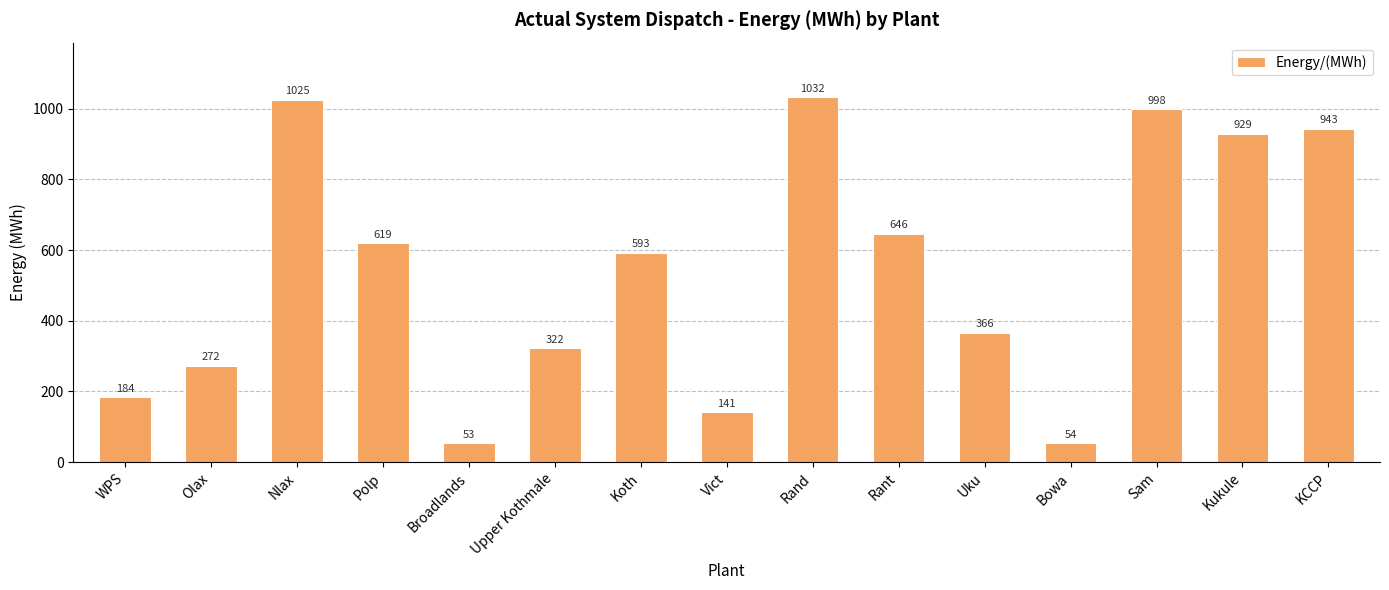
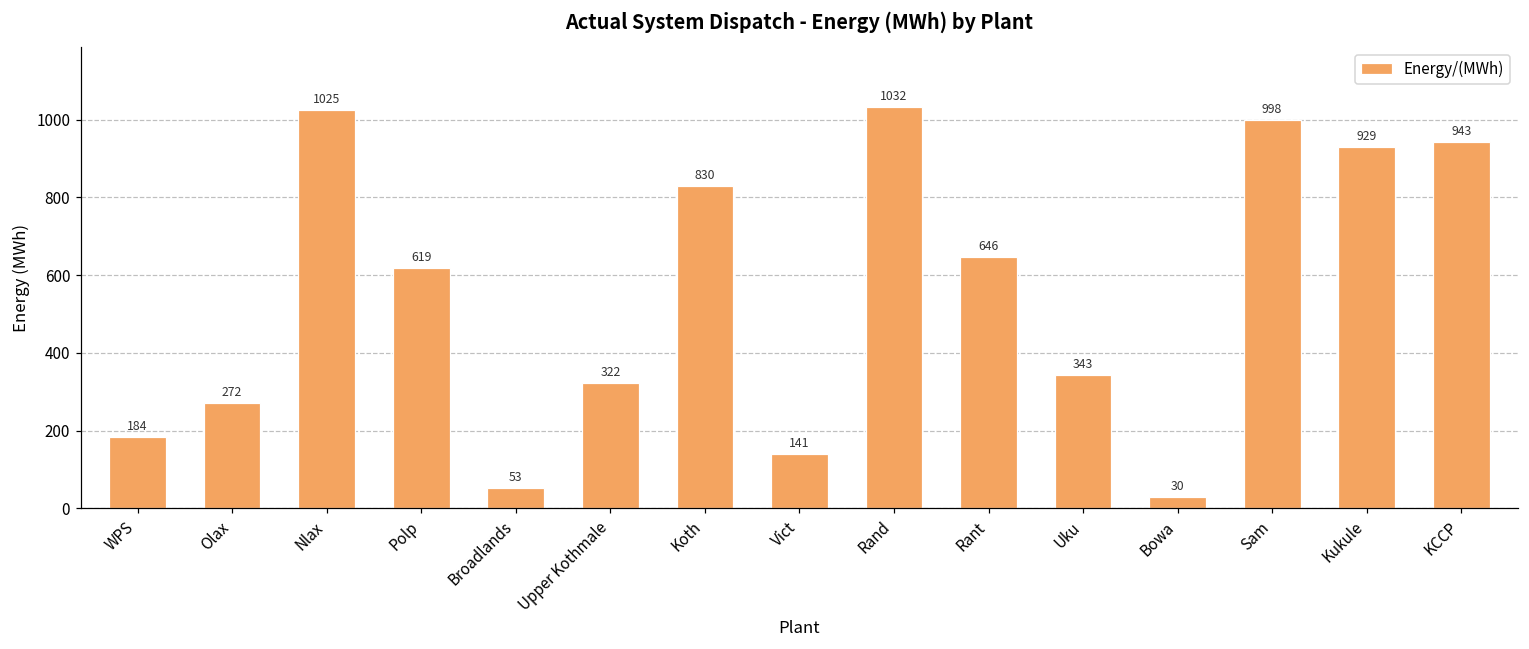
Koth: 593 -> 830
Uku: 366 -> 343
Bowa: 54 -> 30
